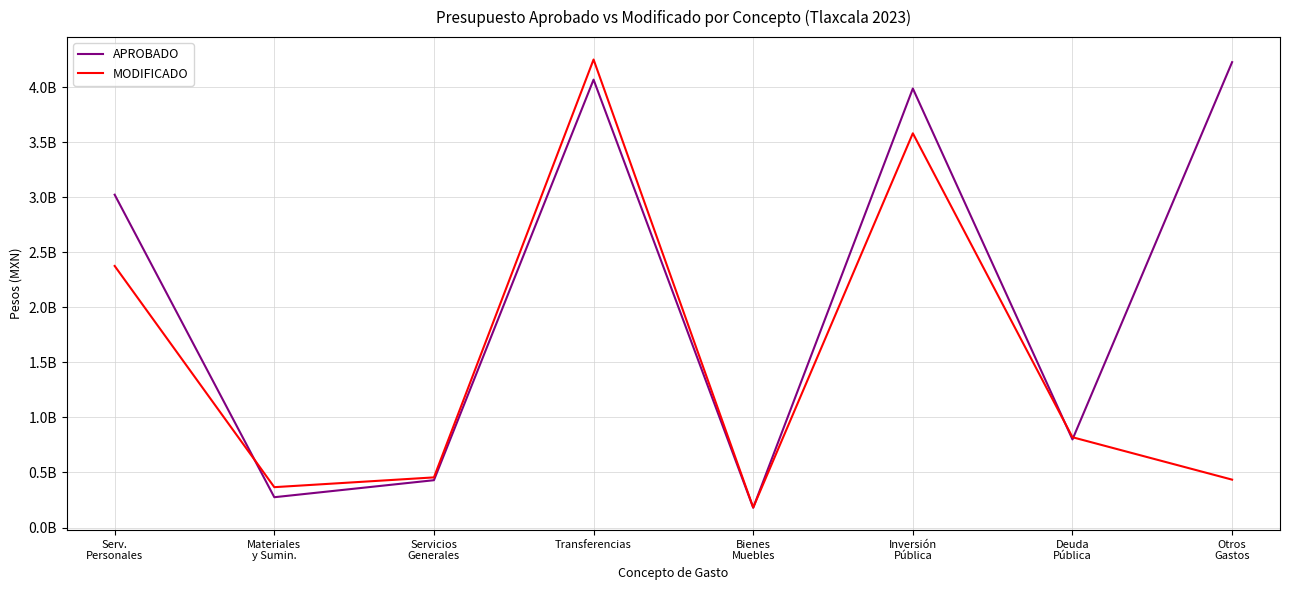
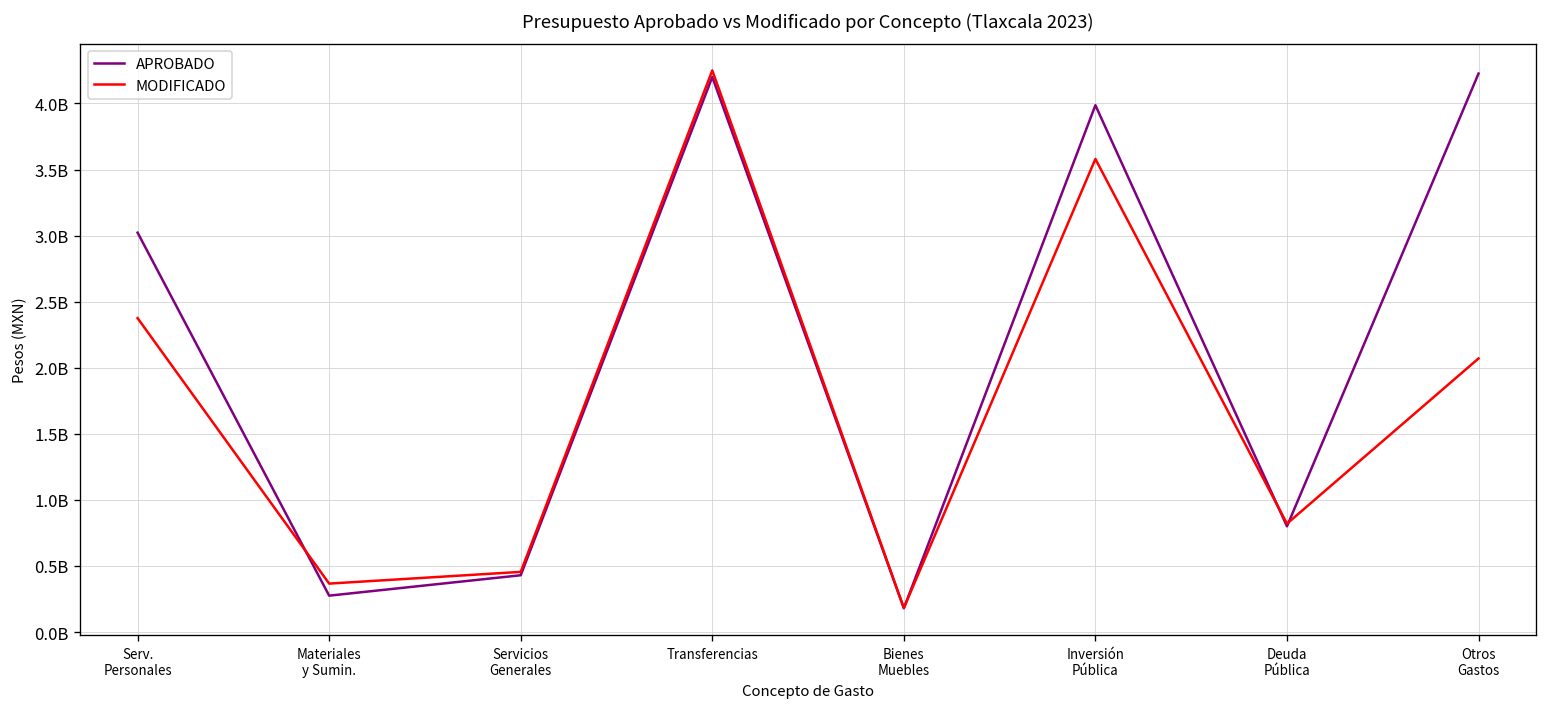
APROBADO, Transferencias: 4070000000 -> 4200000000
MODIFICADO, Otros Gastos: 430000000 -> 2070000000
